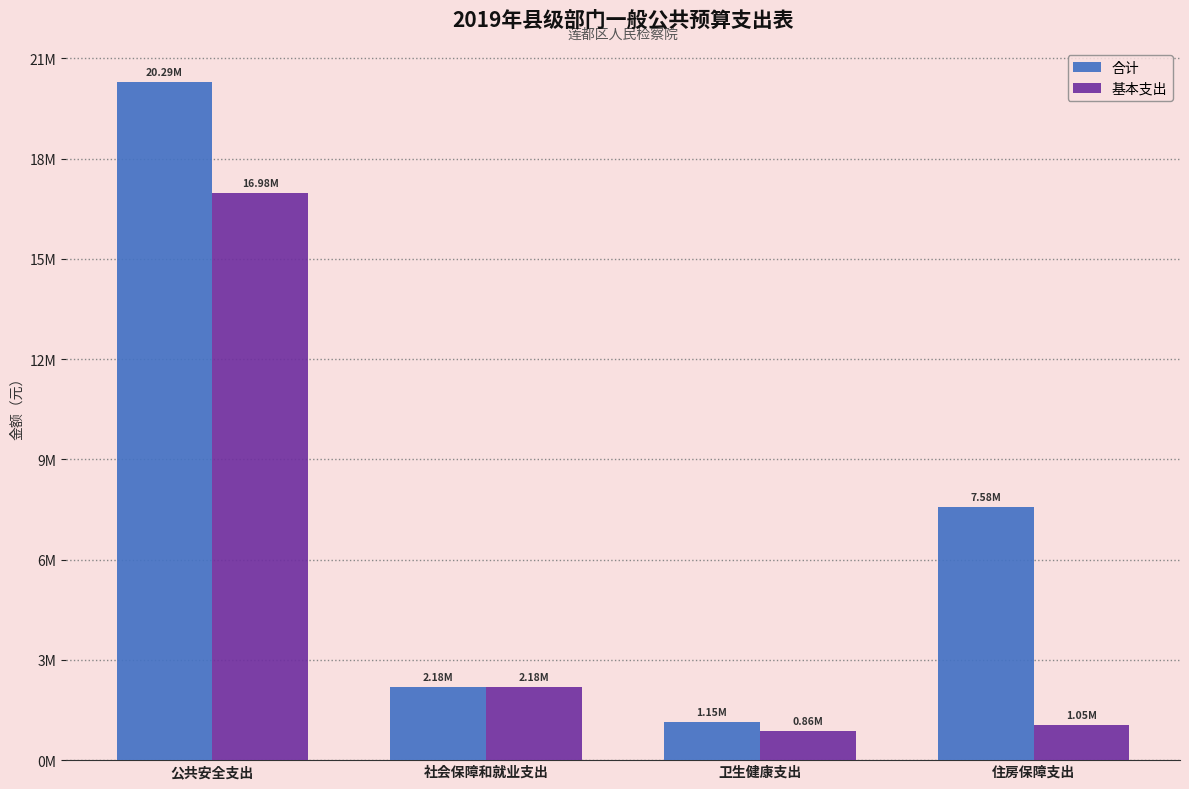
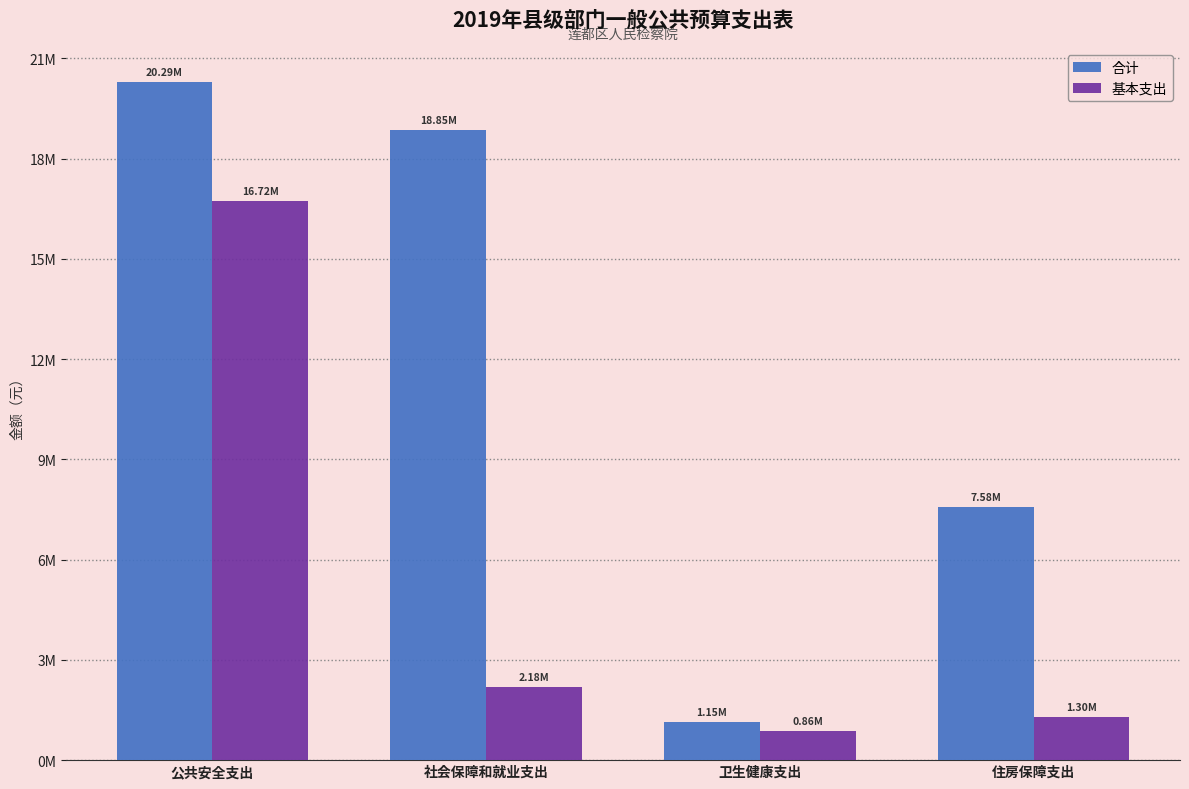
基本支出, 公共安全支出: 16.98M -> 16.72M
合计, 社会保障和就业支出: 2.18M -> 18.85M
基本支出, 住房保障支出: 1.05M -> 1.30M
